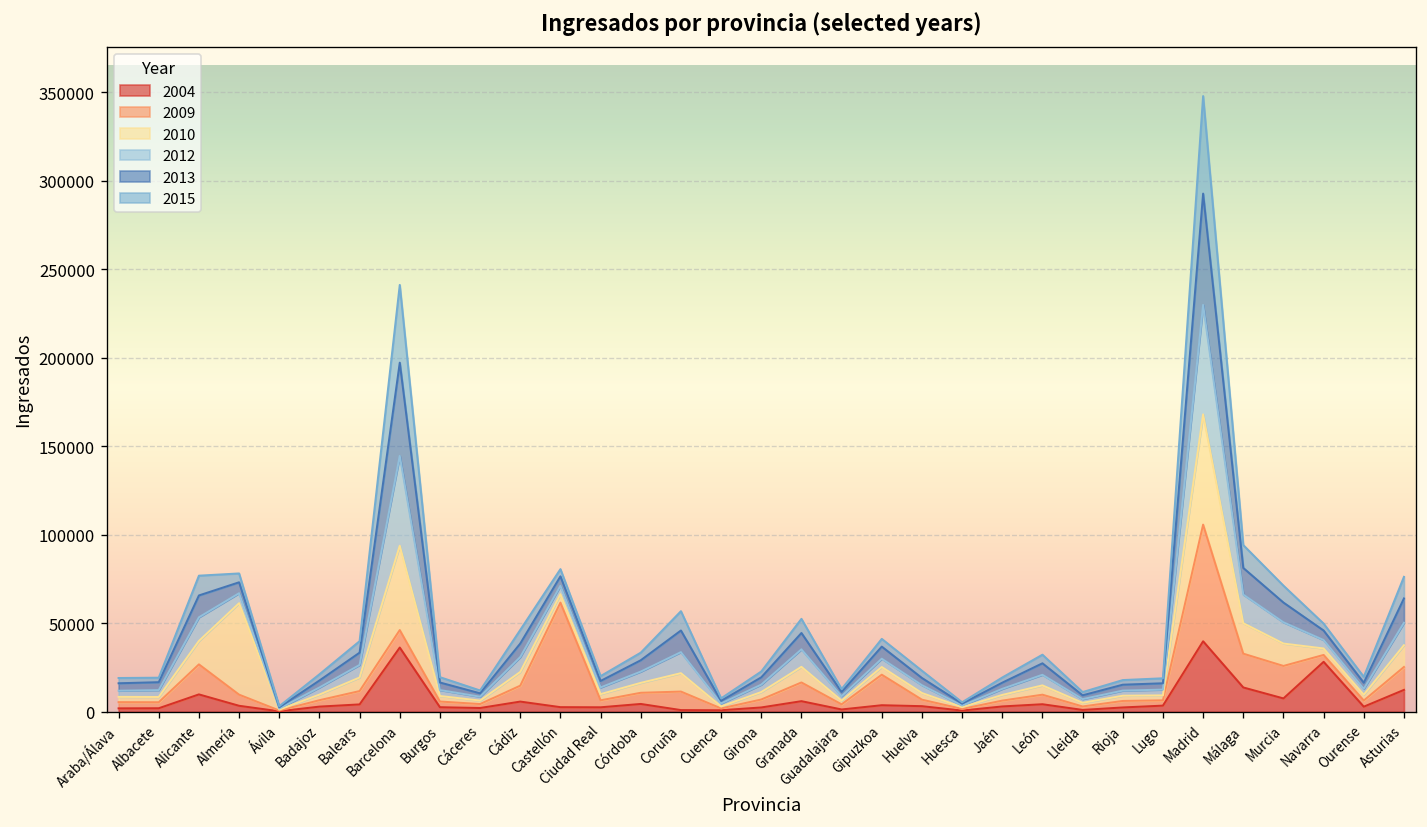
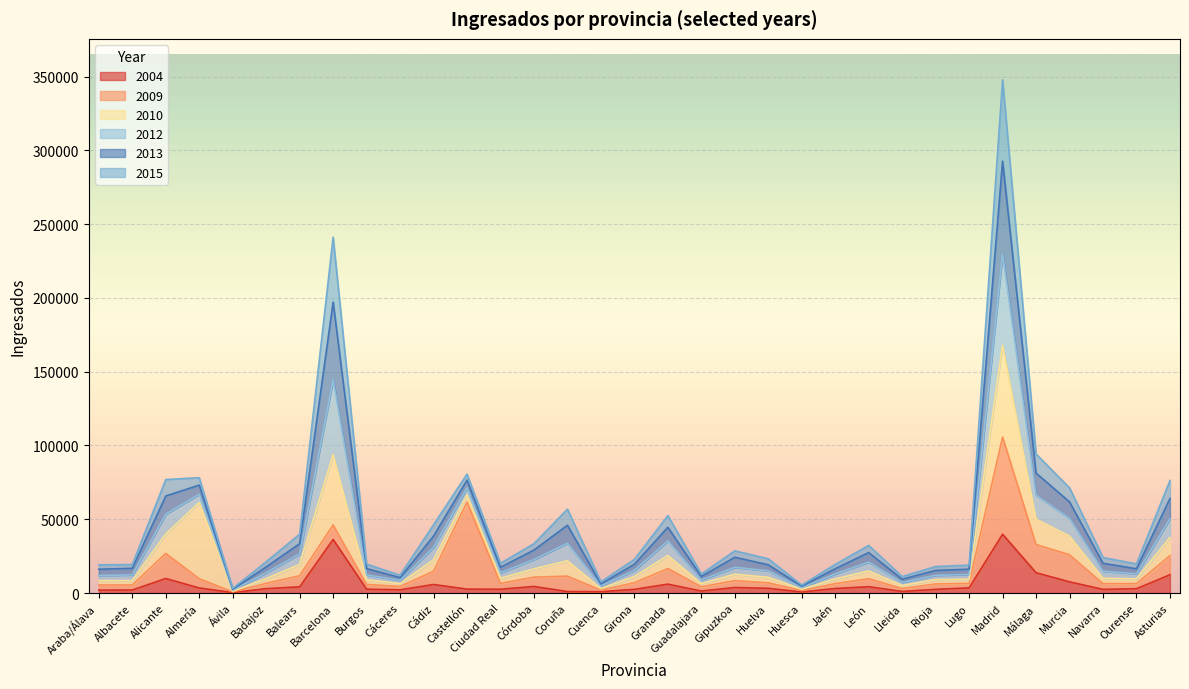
2009, Gipuzkoa: 17000 -> 5000
2004, Navarra: 28000 -> 2000
